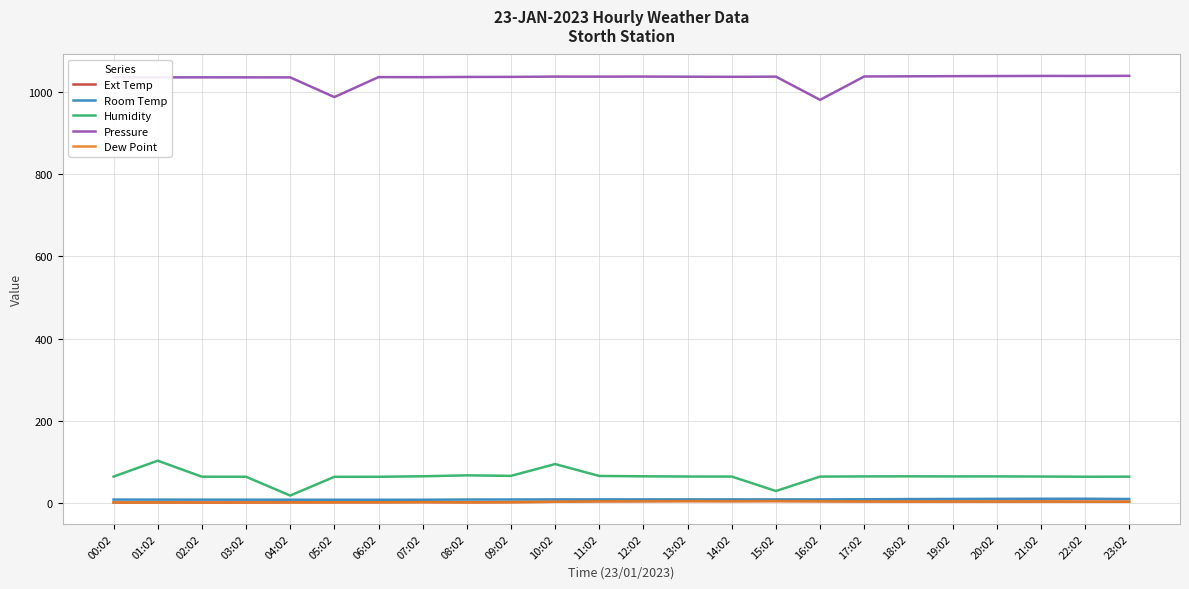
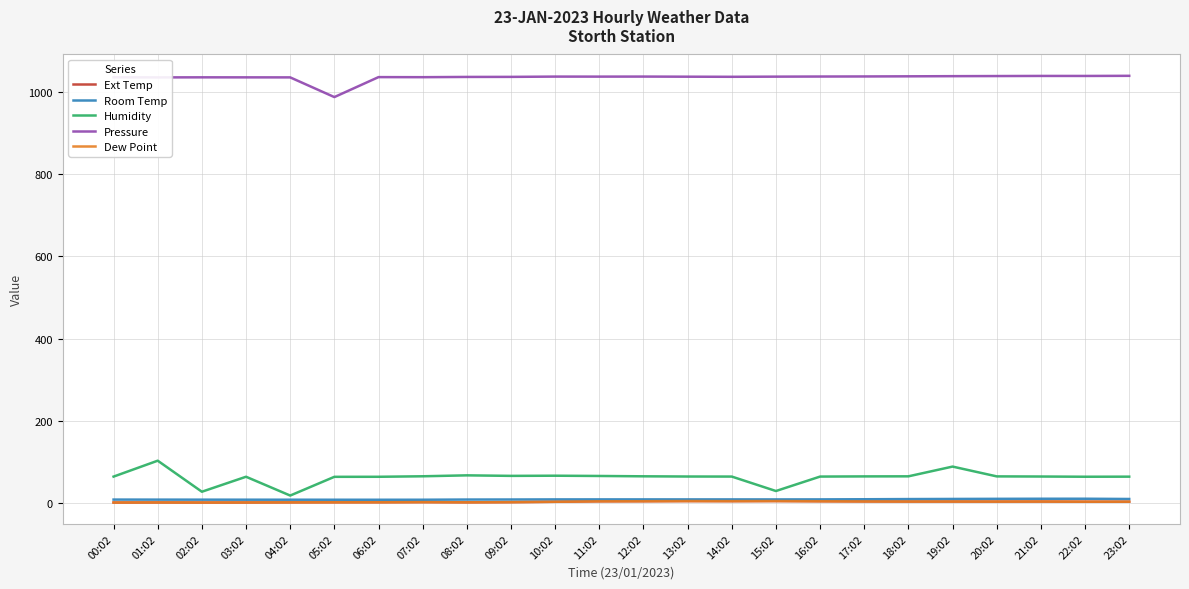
Humidity, 02:02: 60 -> 30
Humidity, 10:02: 100 -> 70
Pressure, 16:02: 980 -> 1040
Humidity, 19:02: 70 -> 90
